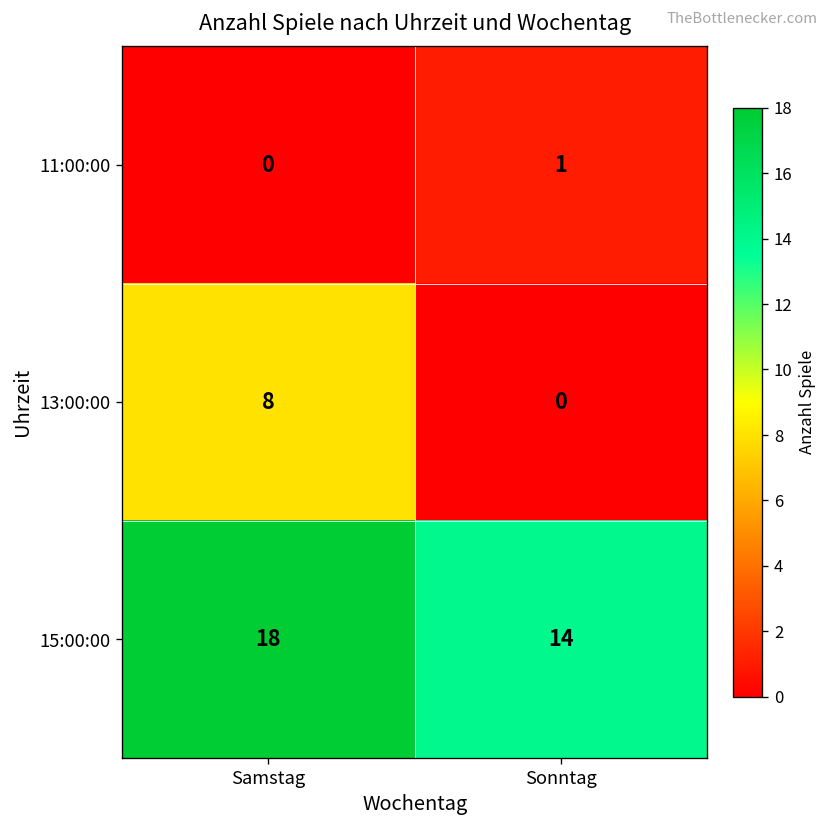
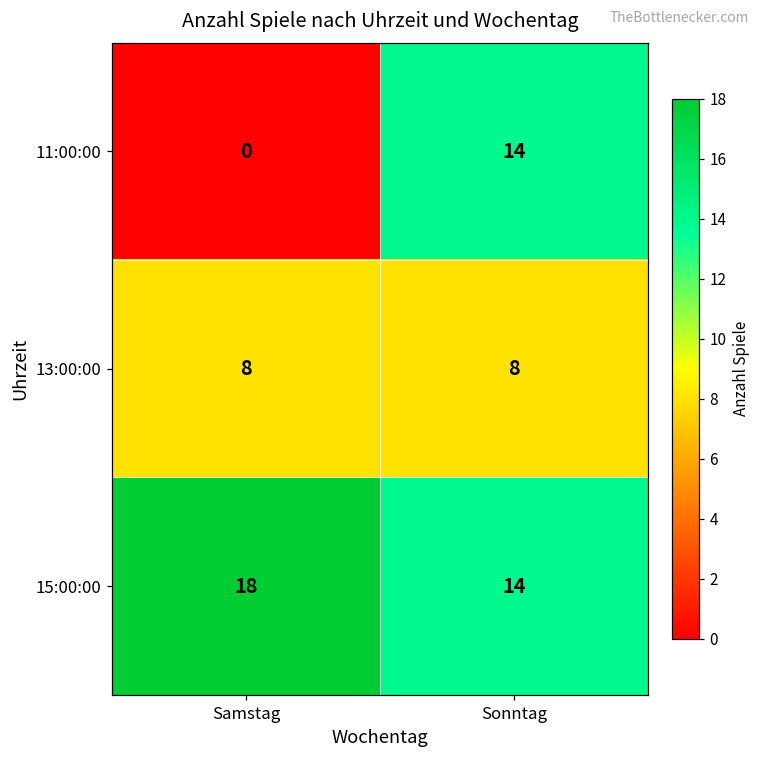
11:00:00, Sonntag: 1 -> 14
13:00:00, Sonntag: 0 -> 8
